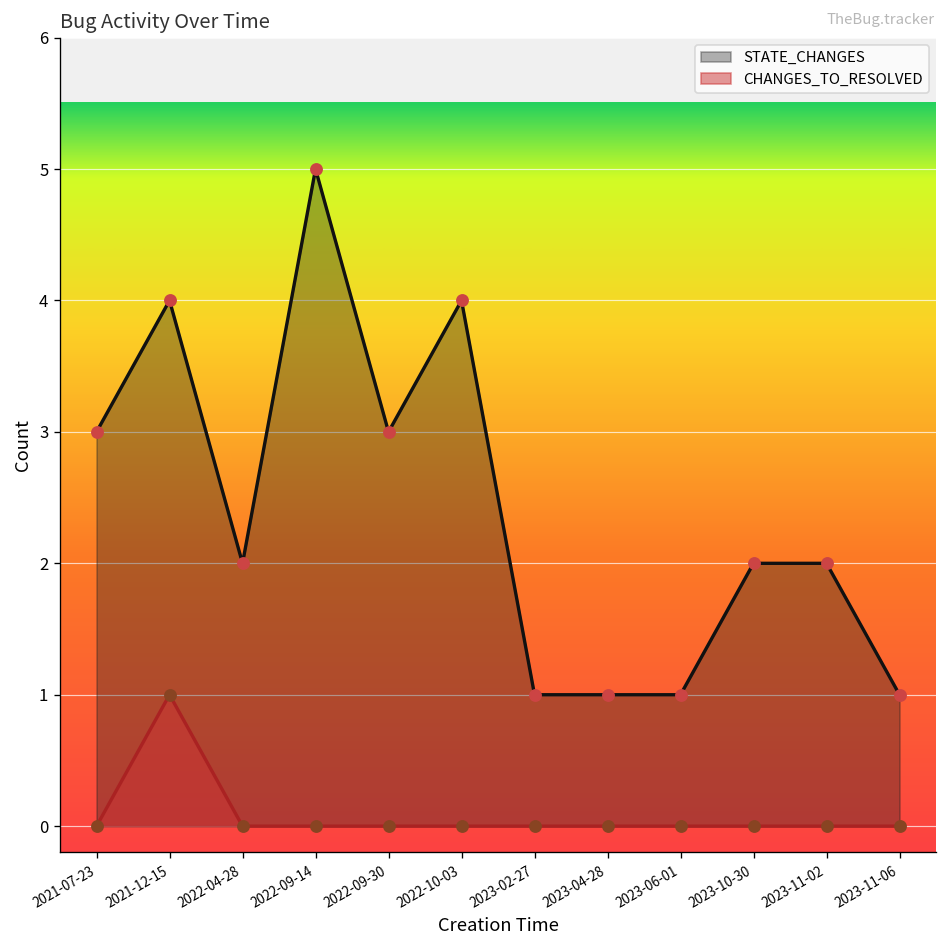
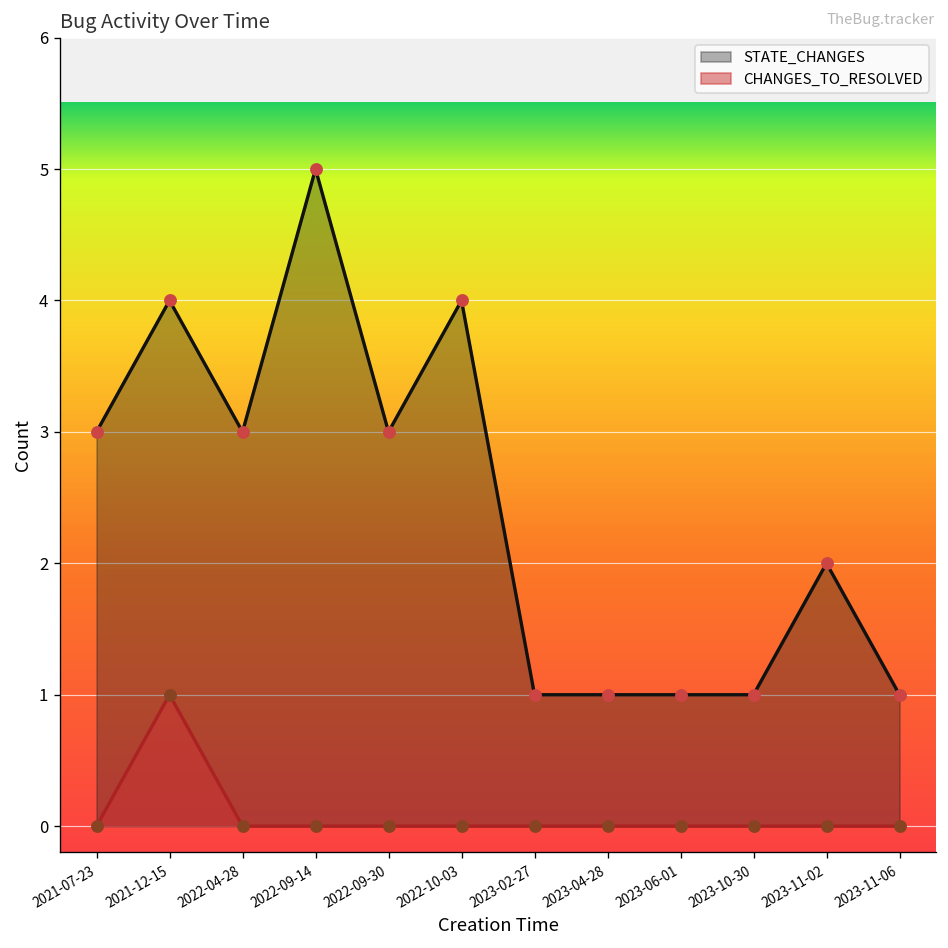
STATE_CHANGES, 2022-04-28: 2 -> 3
STATE_CHANGES, 2023-10-30: 2 -> 1
